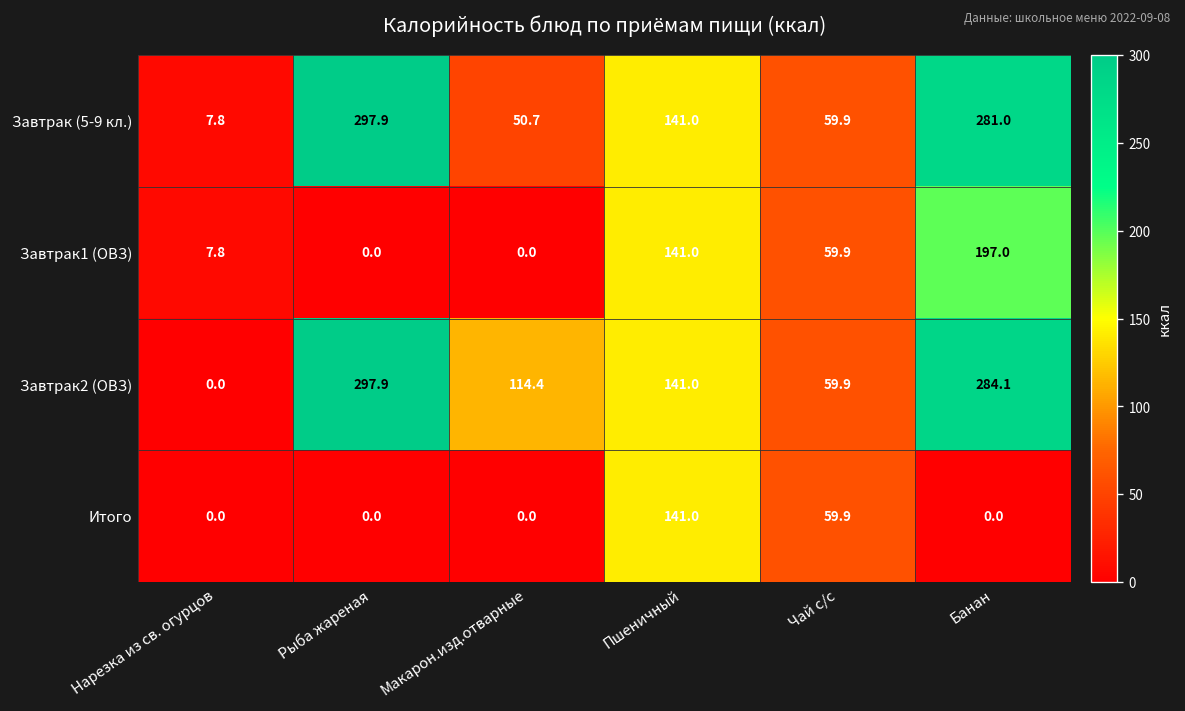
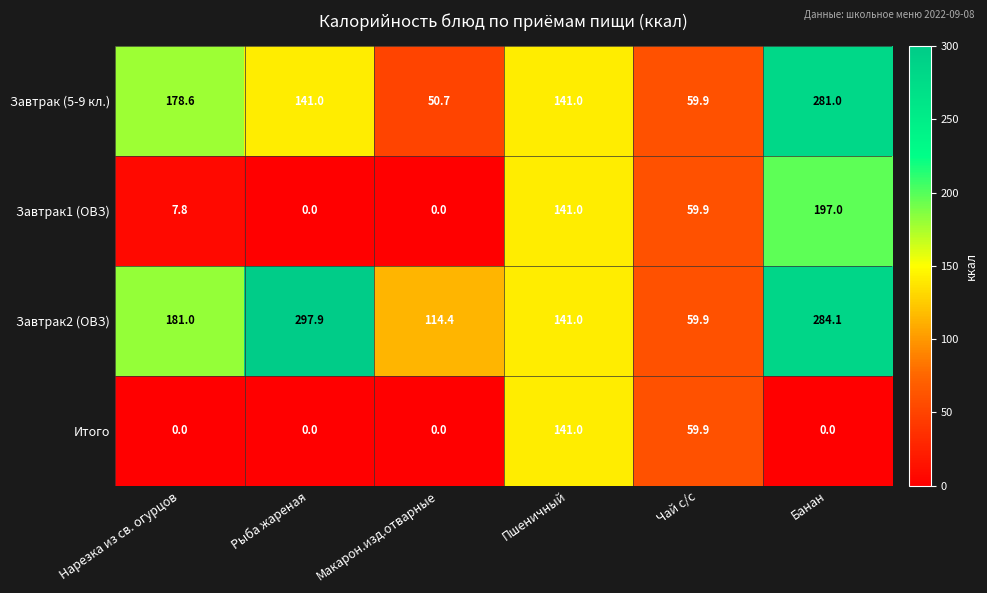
Завтрак (5-9 кл.), Нарезка из св. огурцов: 7.8 -> 178.6
Завтрак (5-9 кл.), Рыба жареная: 297.9 -> 141.0
Завтрак2 (ОВЗ), Нарезка из св. огурцов: 0.0 -> 181.0
